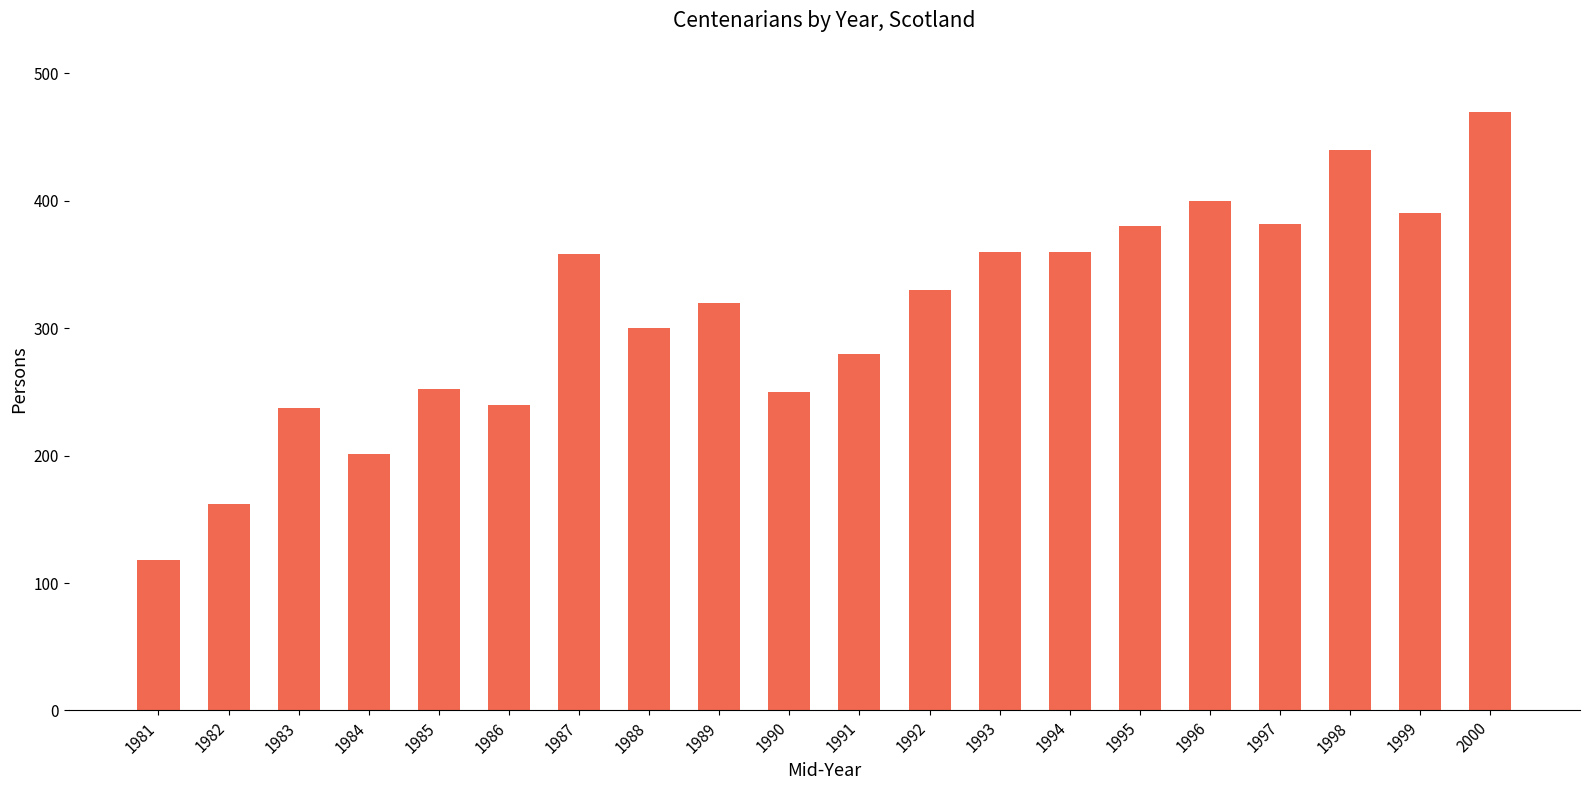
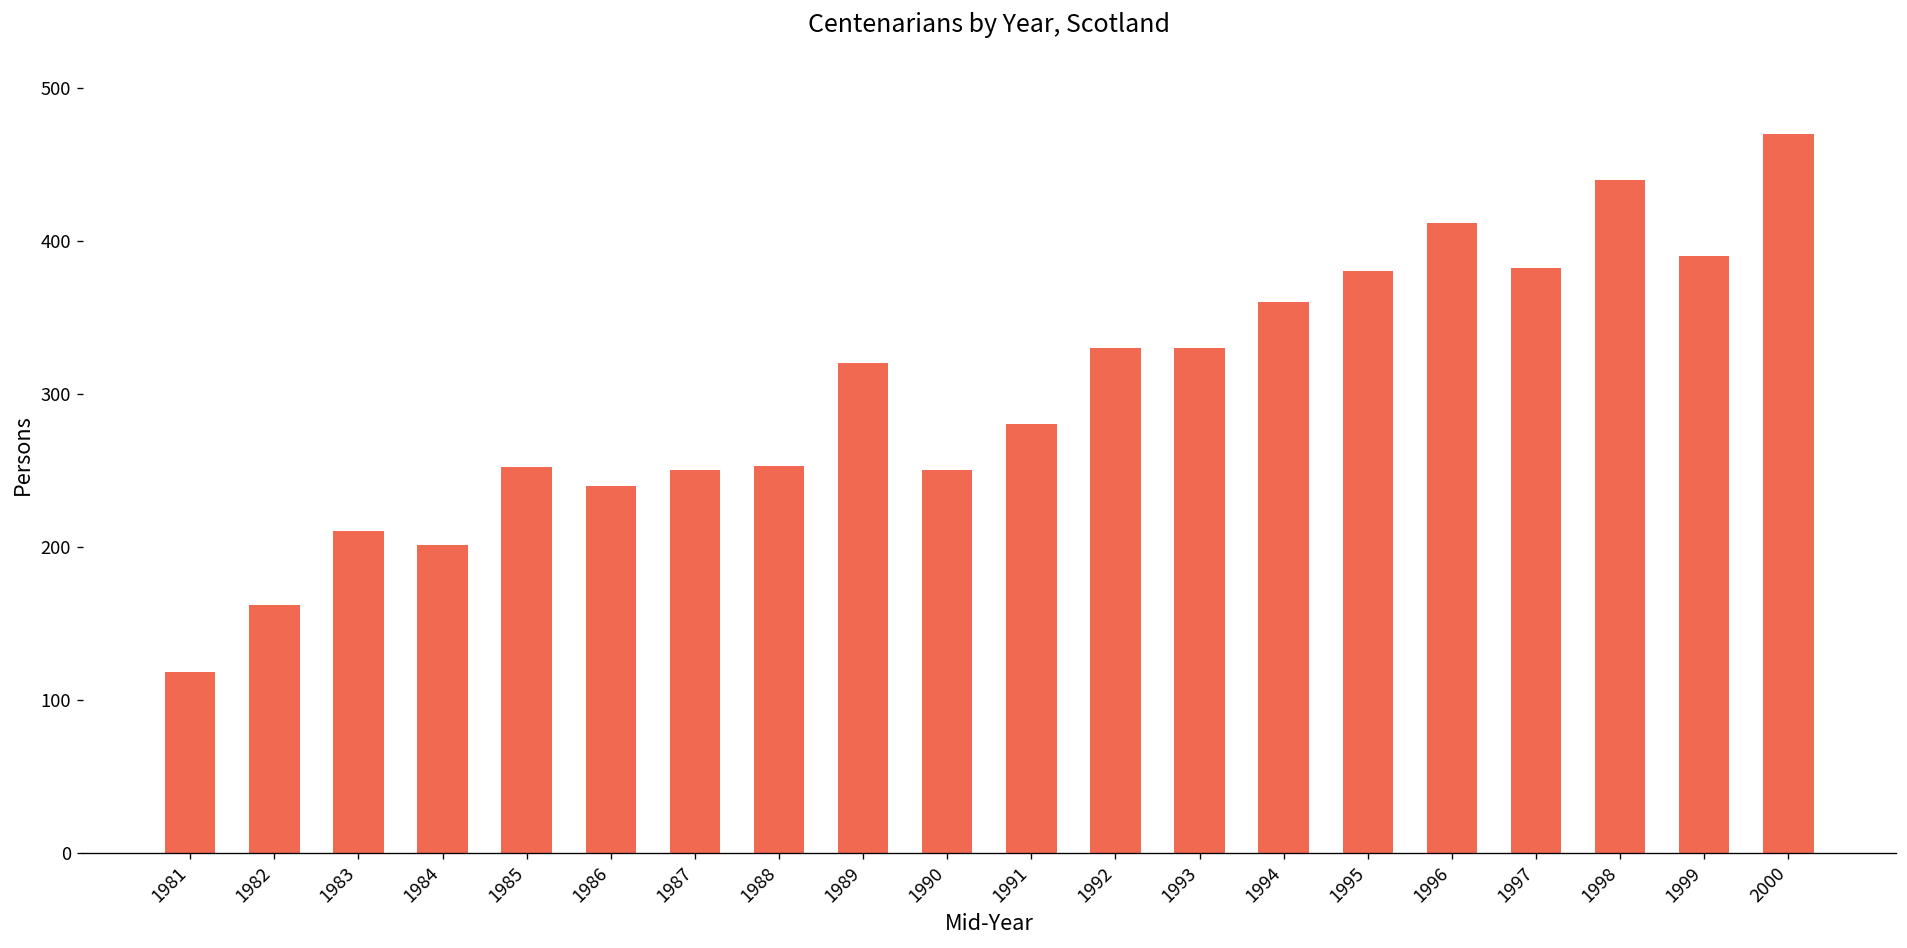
1983: 237 -> 210
1987: 358 -> 250
1988: 300 -> 253
1993: 360 -> 330
1996: 400 -> 412
